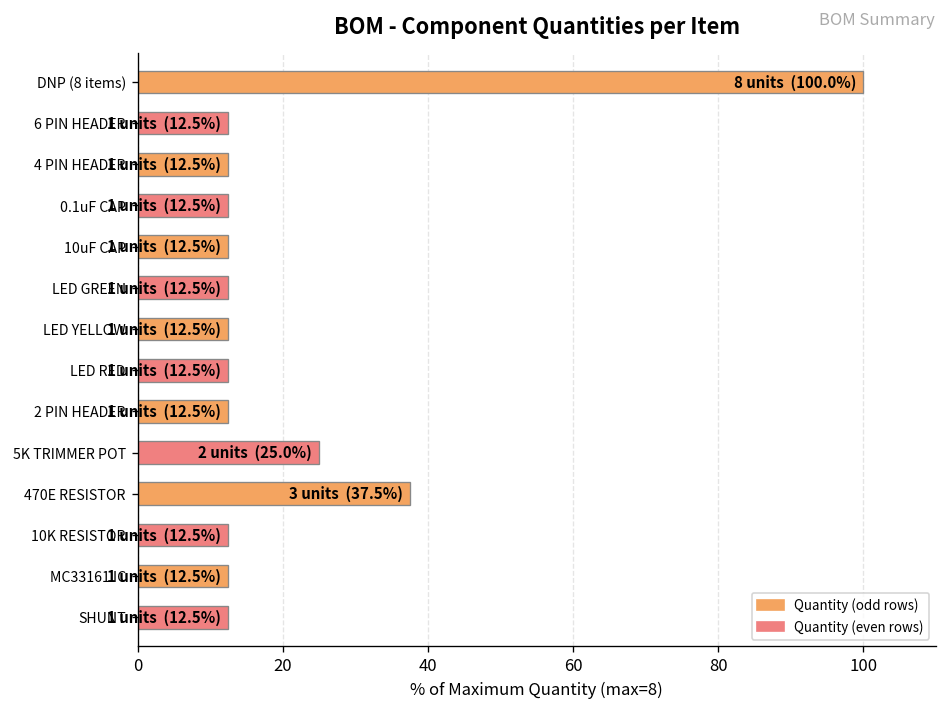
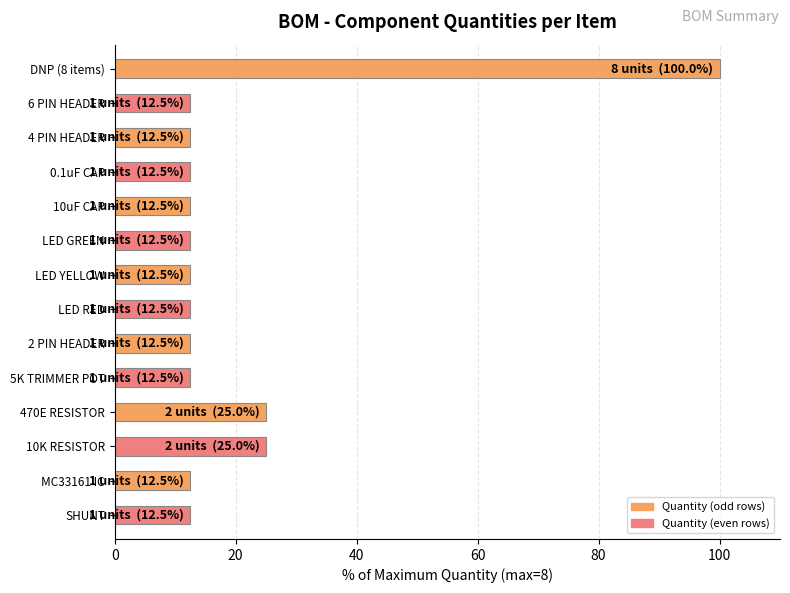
5K TRIMMER POT: 2 units (25.0%) -> 1 units (12.5%)
470E RESISTOR: 3 units (37.5%) -> 2 units (25.0%)
10K RESISTOR: 1 units (12.5%) -> 2 units (25.0%)
